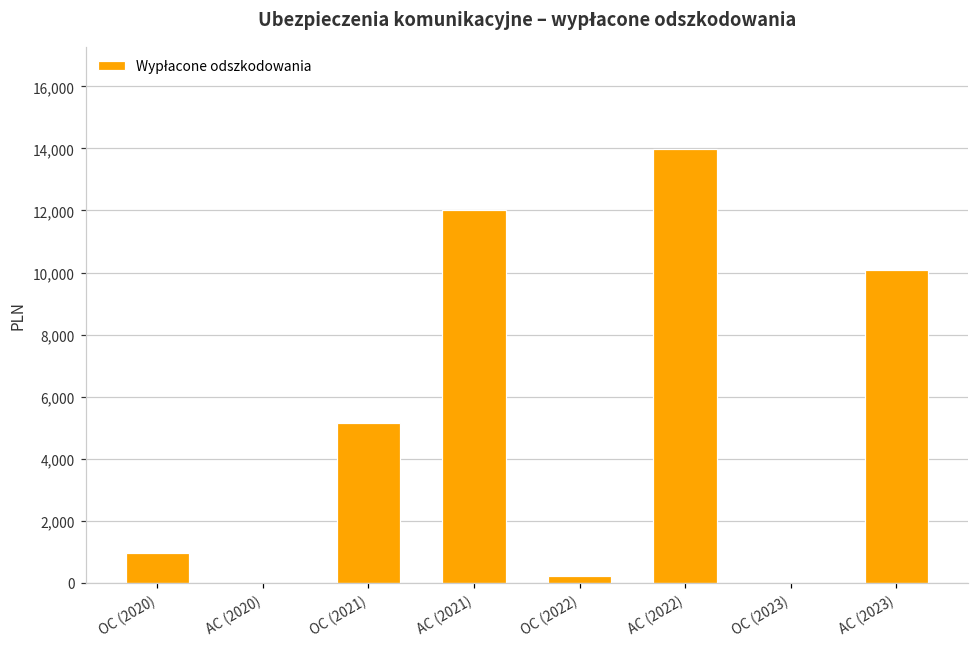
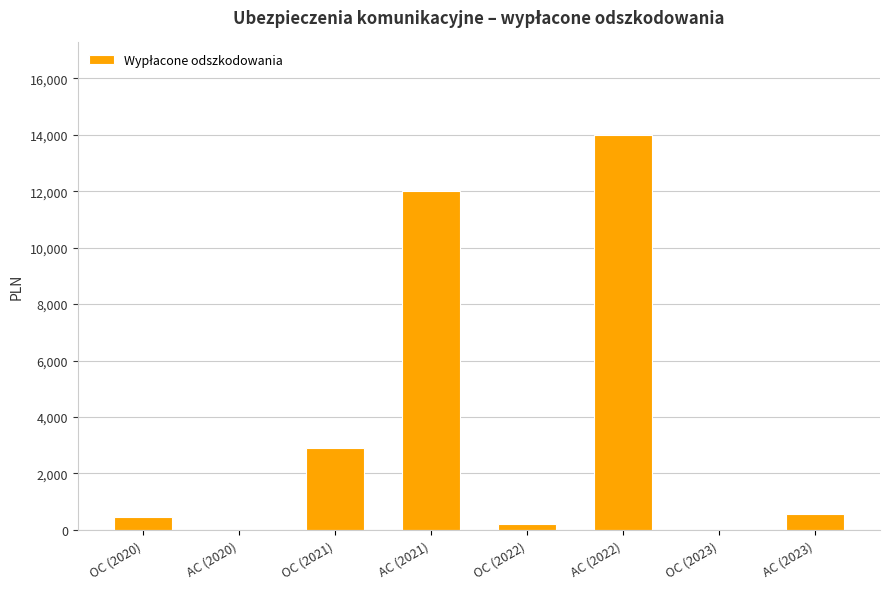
OC (2020): 1,000 -> 400
OC (2021): 5,100 -> 2,900
AC (2023): 10,100 -> 600
